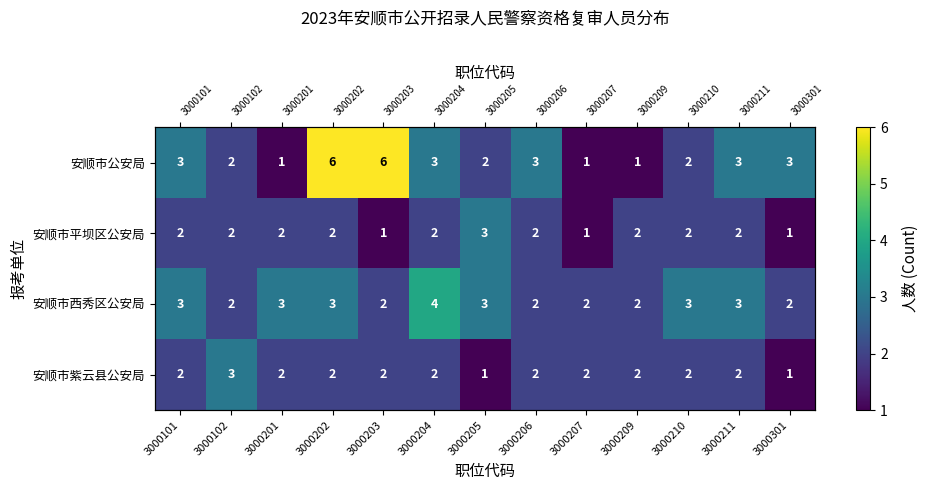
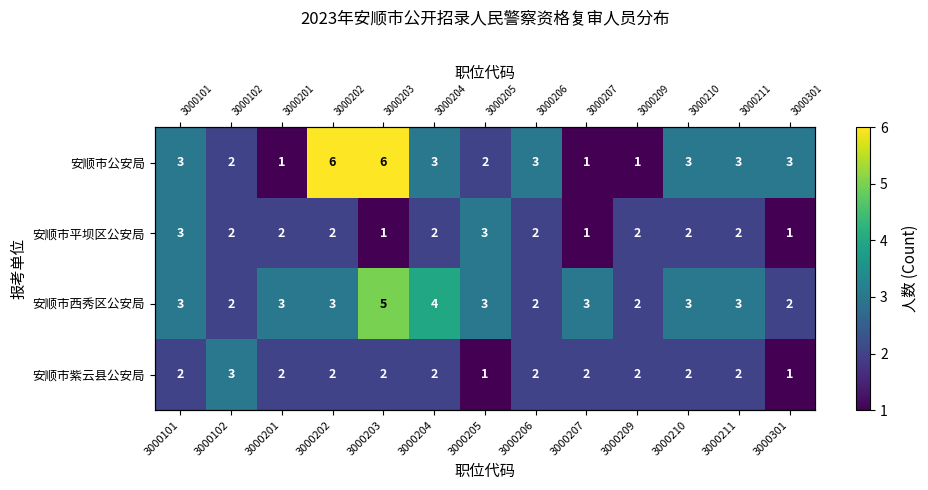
安顺市公安局, 3000210: 2 -> 3
安顺市平坝区公安局, 3000101: 2 -> 3
安顺市西秀区公安局, 3000203: 2 -> 5
安顺市西秀区公安局, 3000207: 2 -> 3
